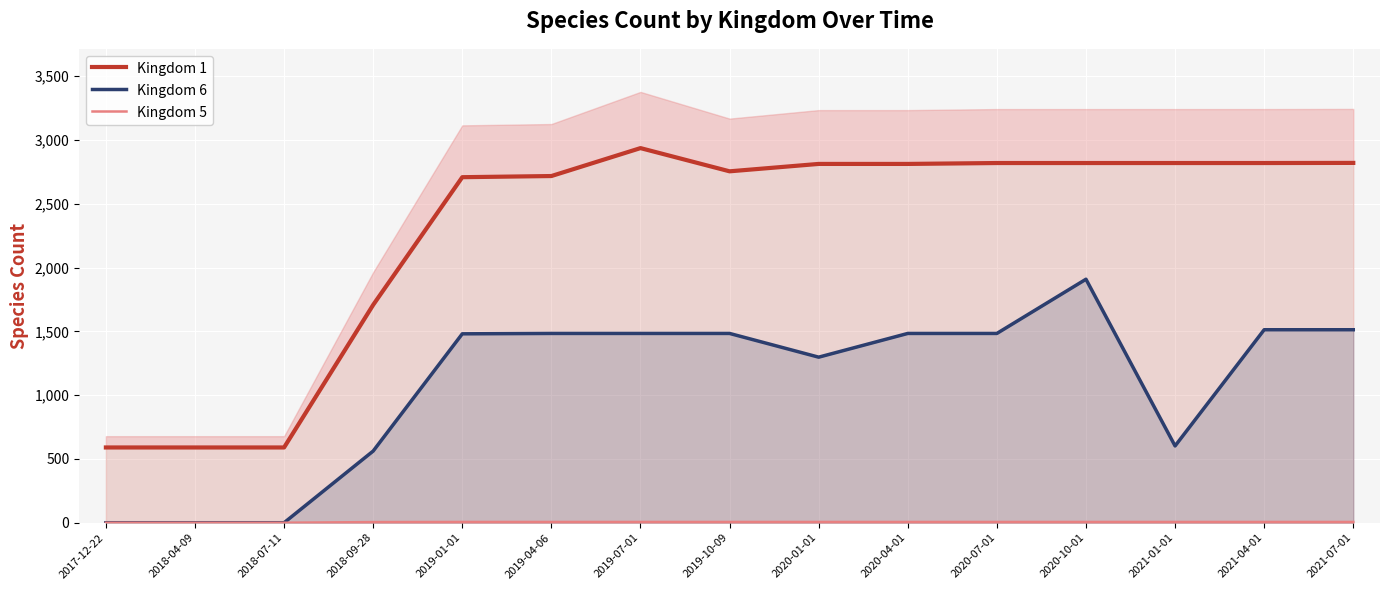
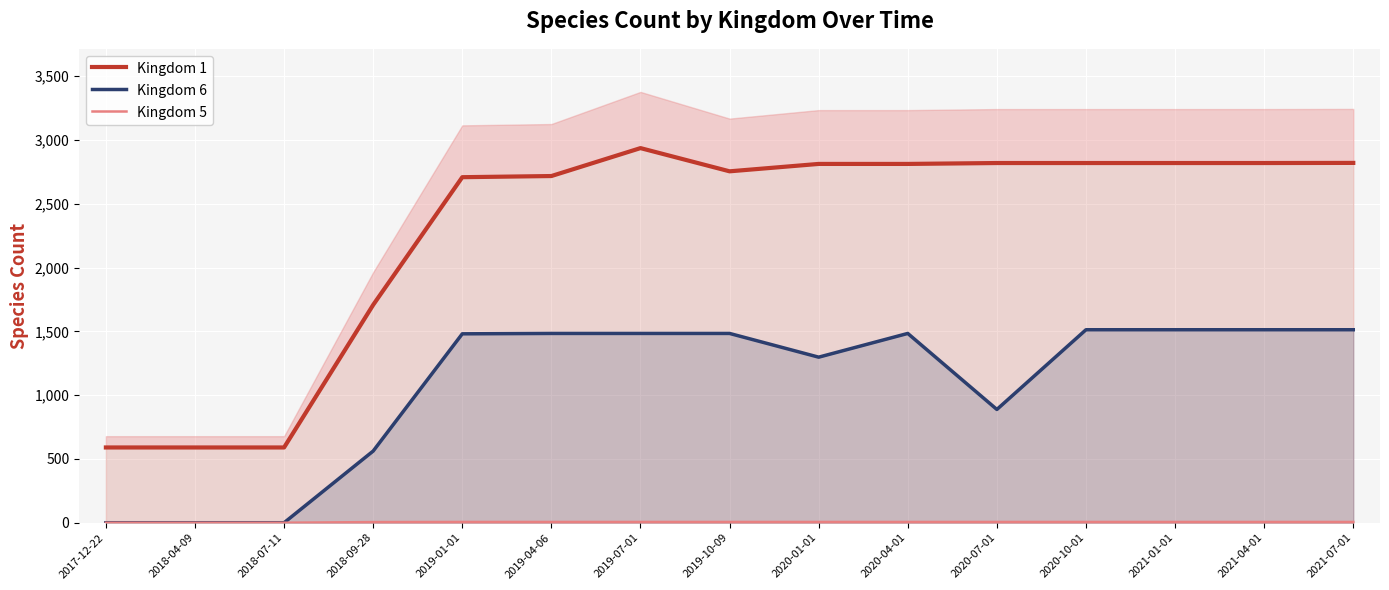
Kingdom 6, 2020-07-01: 1,480 -> 890
Kingdom 6, 2020-10-01: 1,910 -> 1,510
Kingdom 6, 2021-01-01: 600 -> 1,510
